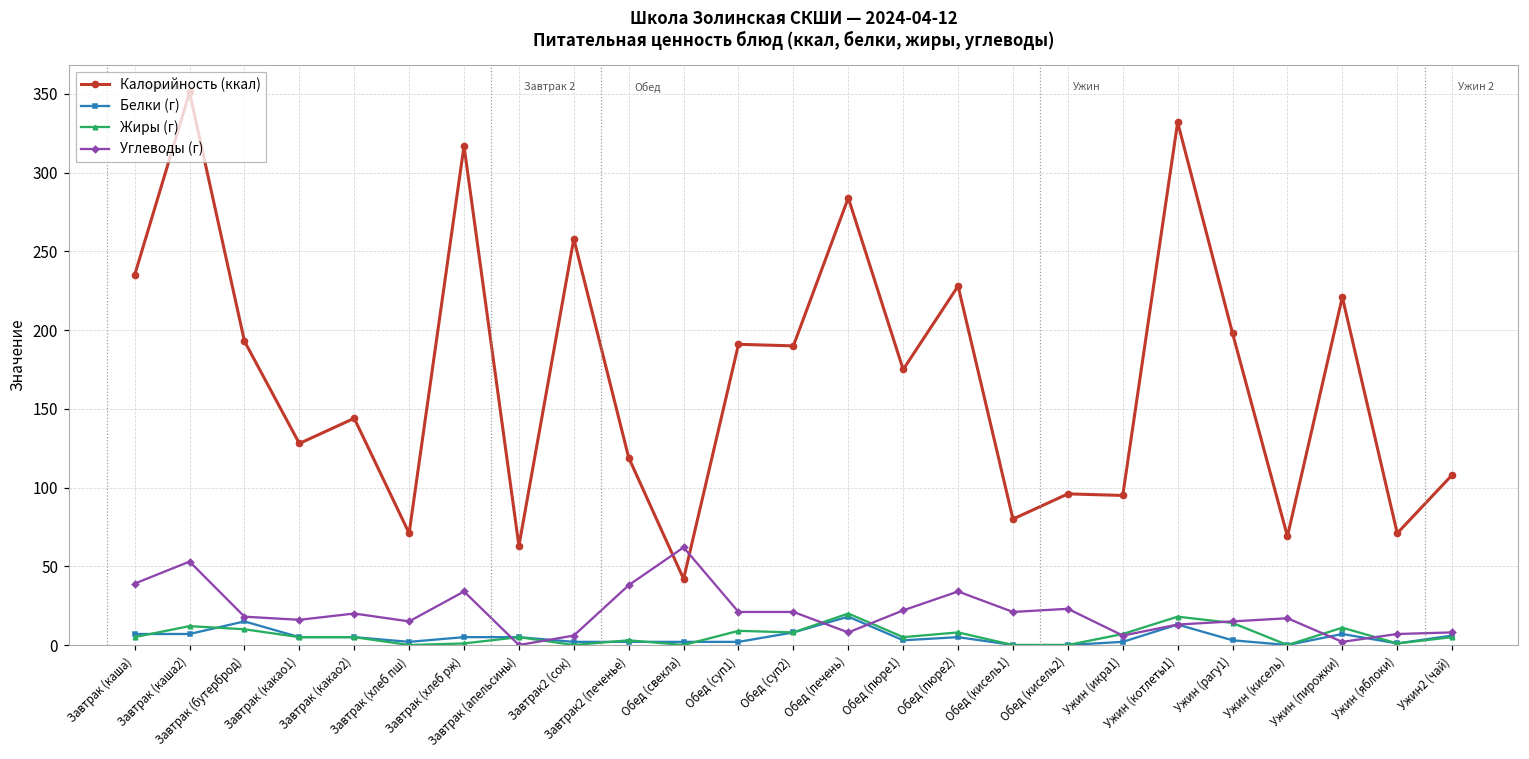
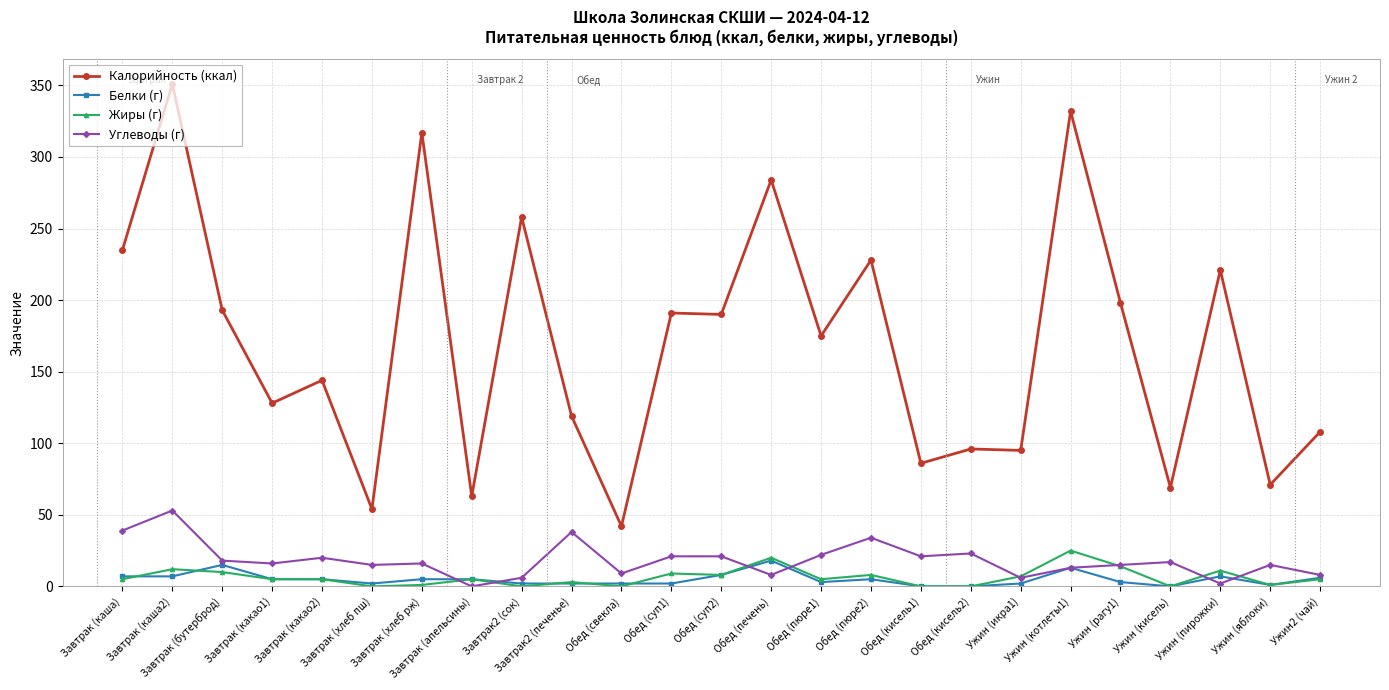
Калорийность (ккал), Завтрак (хлеб пш): 71 -> 54
Углеводы (г), Завтрак (хлеб рж): 34 -> 16
Углеводы (г), Обед (свекла): 62 -> 9
Калорийность (ккал), Обед (кисель1): 80 -> 86
Жиры (г), Ужин (котлеты1): 18 -> 25
Углеводы (г), Ужин (яблоки): 7 -> 15
